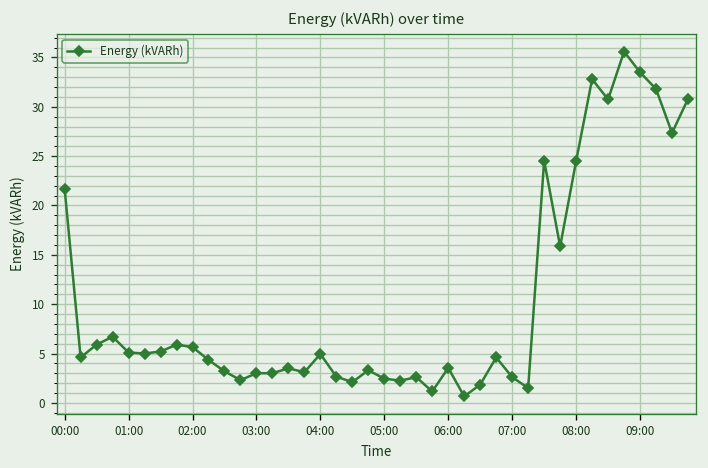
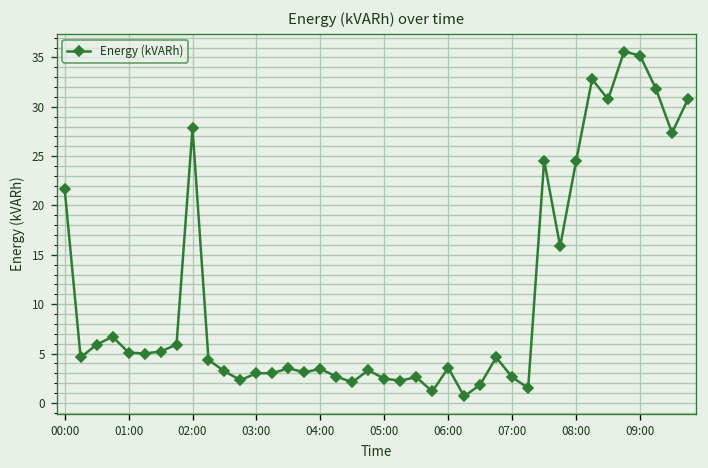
02:00: 6 -> 28
04:00: 5 -> 3
09:00: 34 -> 35
